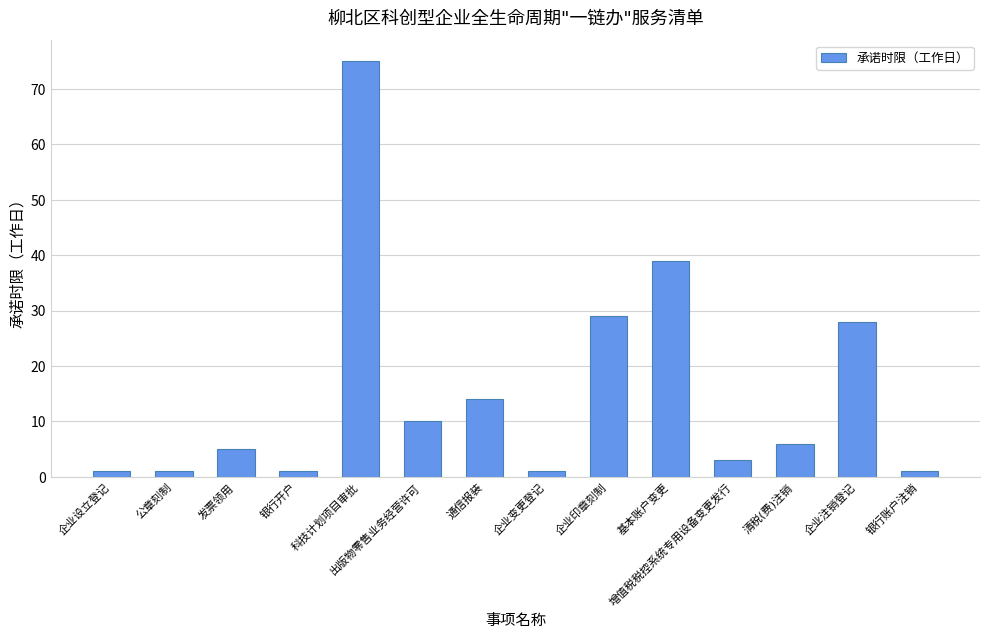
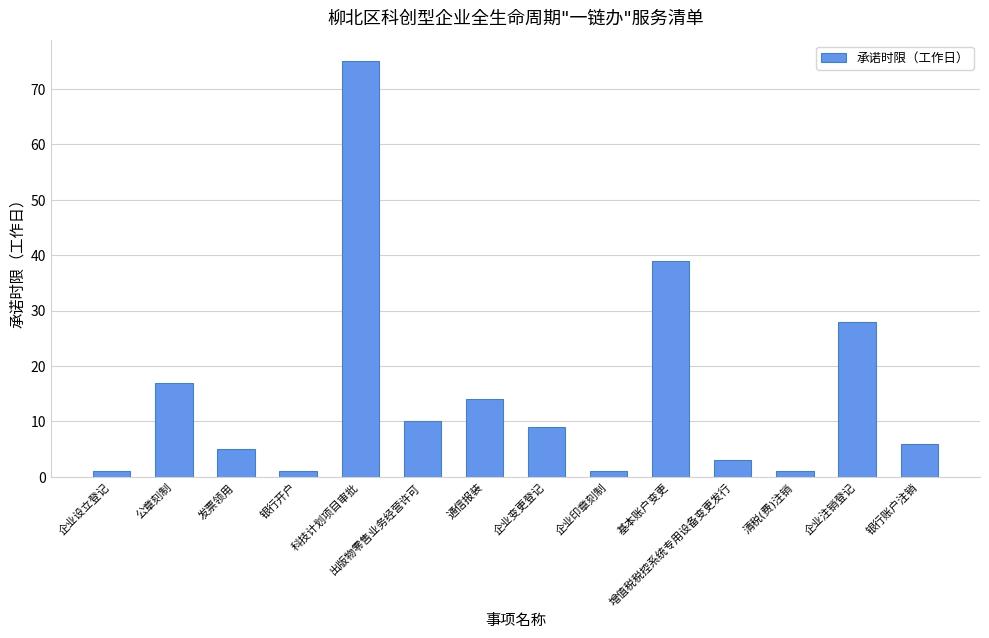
公章刻制: 1 -> 17
企业变更登记: 1 -> 9
企业印章刻制: 29 -> 1
清税(费)注销: 6 -> 1
银行账户注销: 1 -> 6
